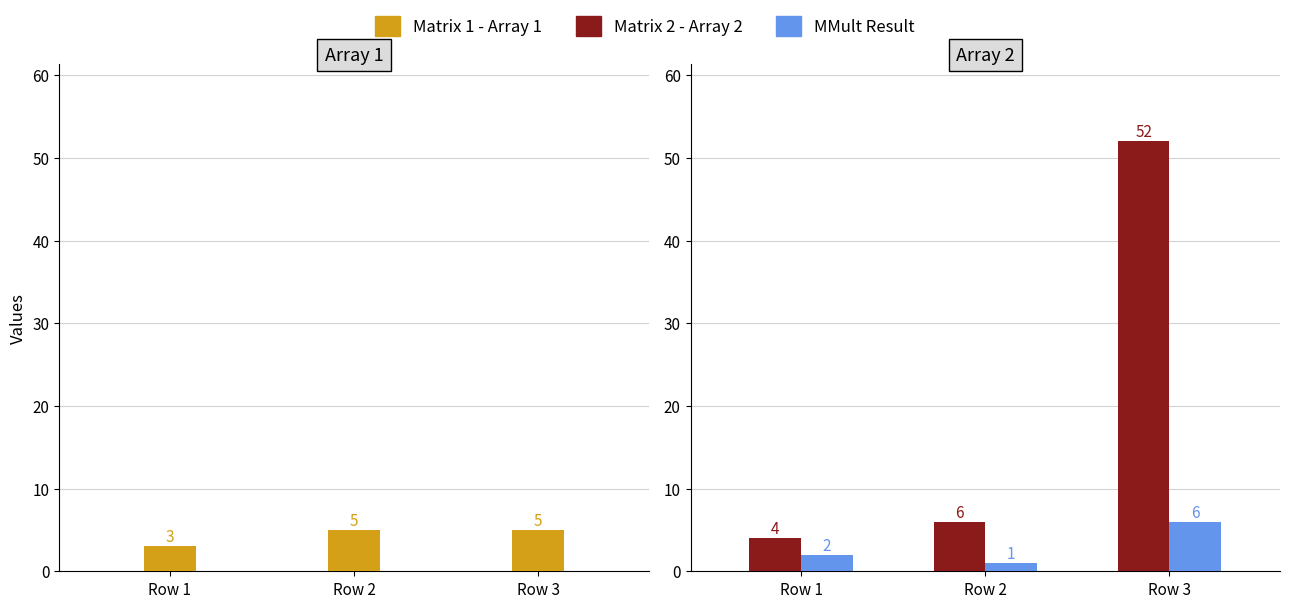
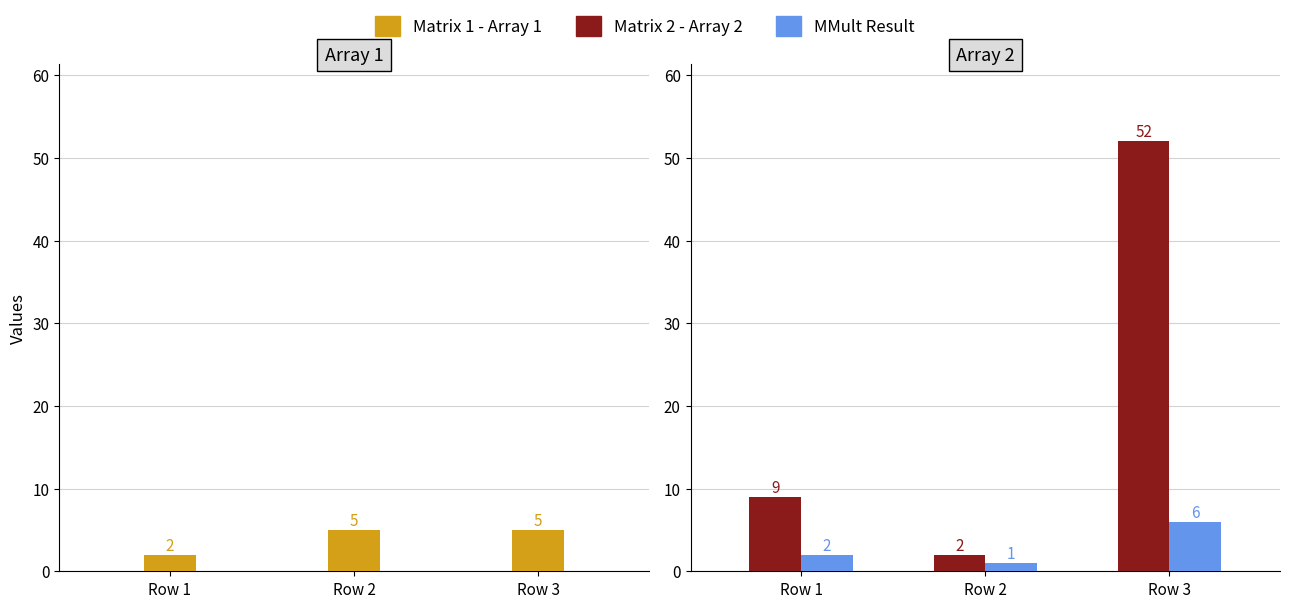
Array 1, Row 1: 3 -> 2
Array 2, Matrix 2 - Array 2, Row 1: 4 -> 9
Array 2, Matrix 2 - Array 2, Row 2: 6 -> 2
